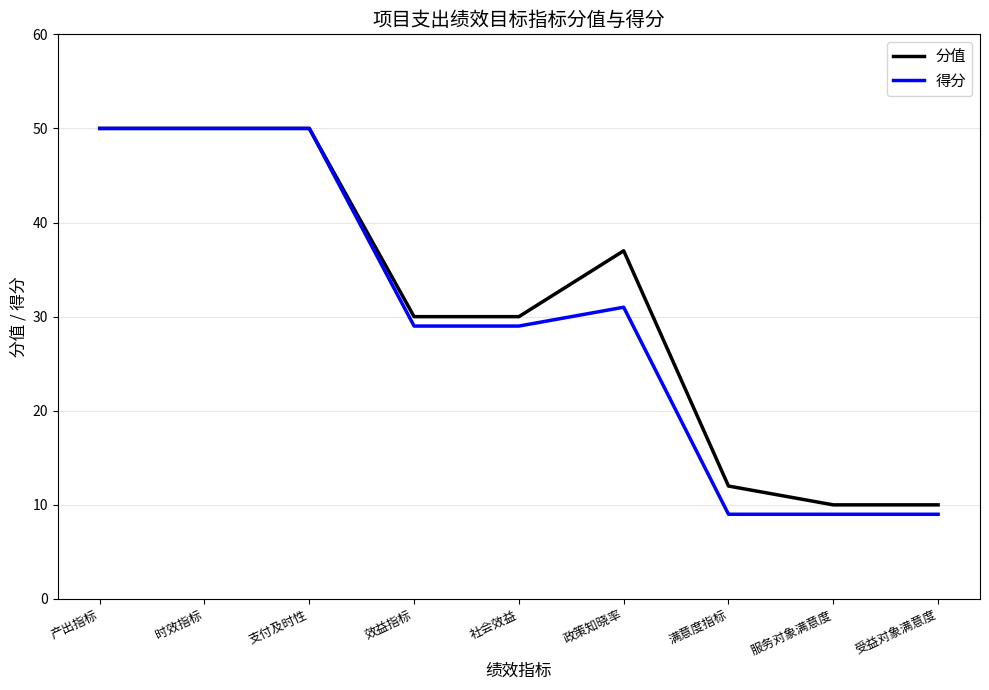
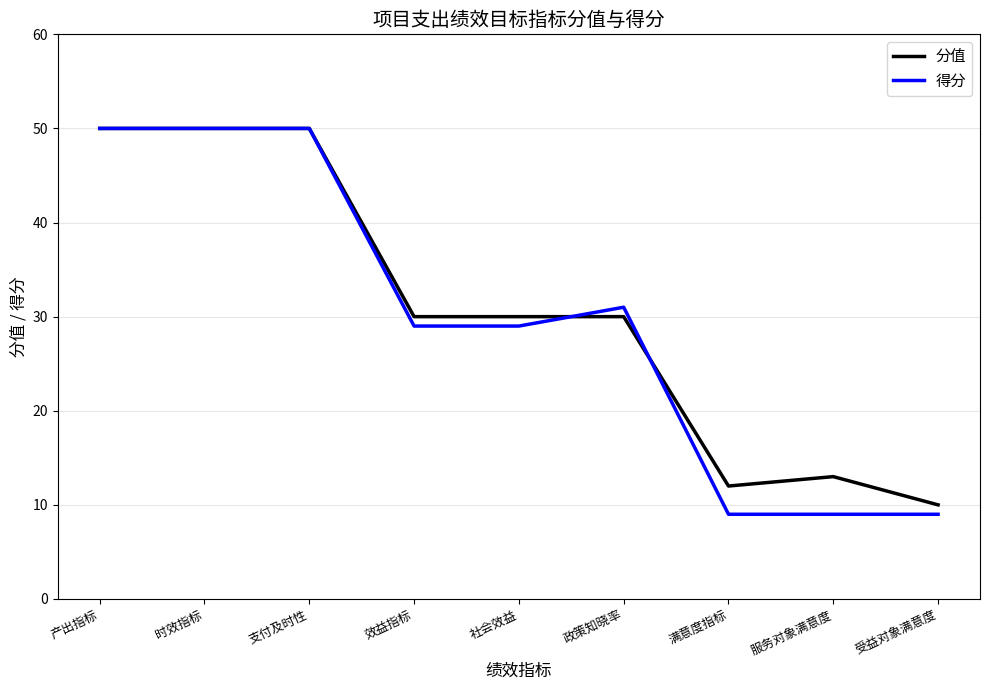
分值, 政策知晓率: 37 -> 30
分值, 服务对象满意度: 10 -> 13
